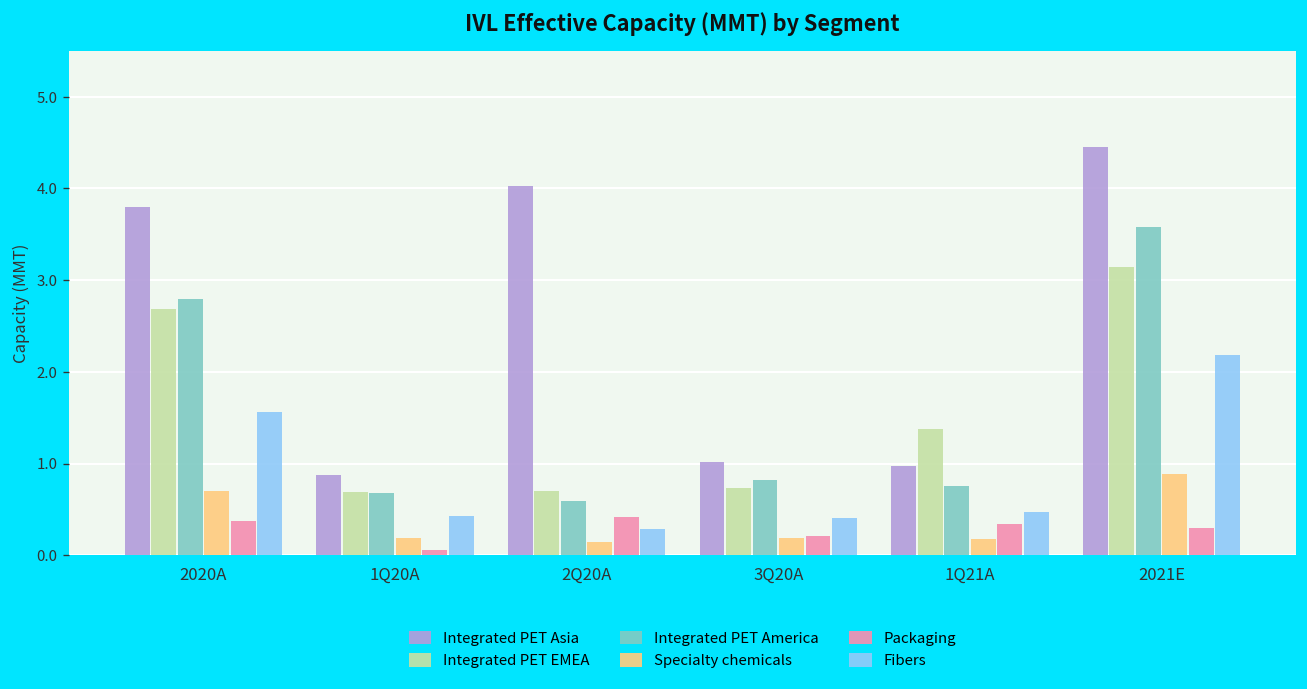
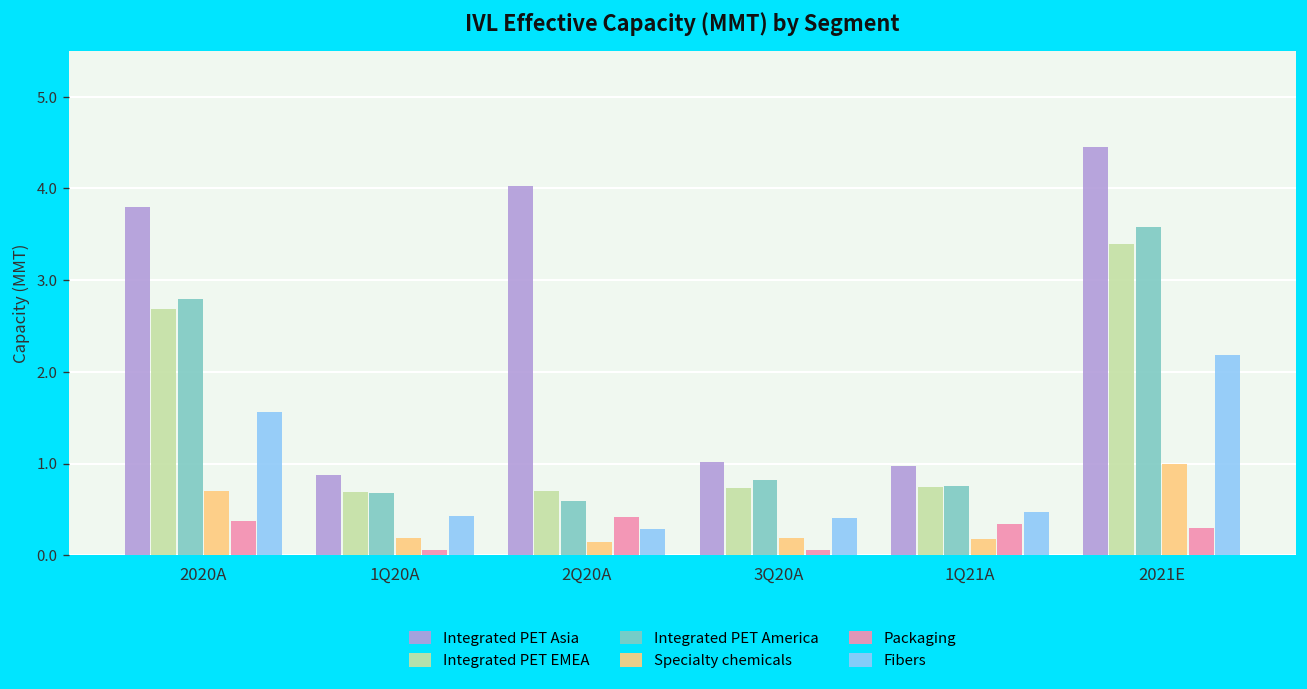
Packaging, 3Q20A: 0.2 -> 0.1
Integrated PET EMEA, 1Q21A: 1.4 -> 0.7
Integrated PET EMEA, 2021E: 3.1 -> 3.4
Specialty chemicals, 2021E: 0.9 -> 1.0
